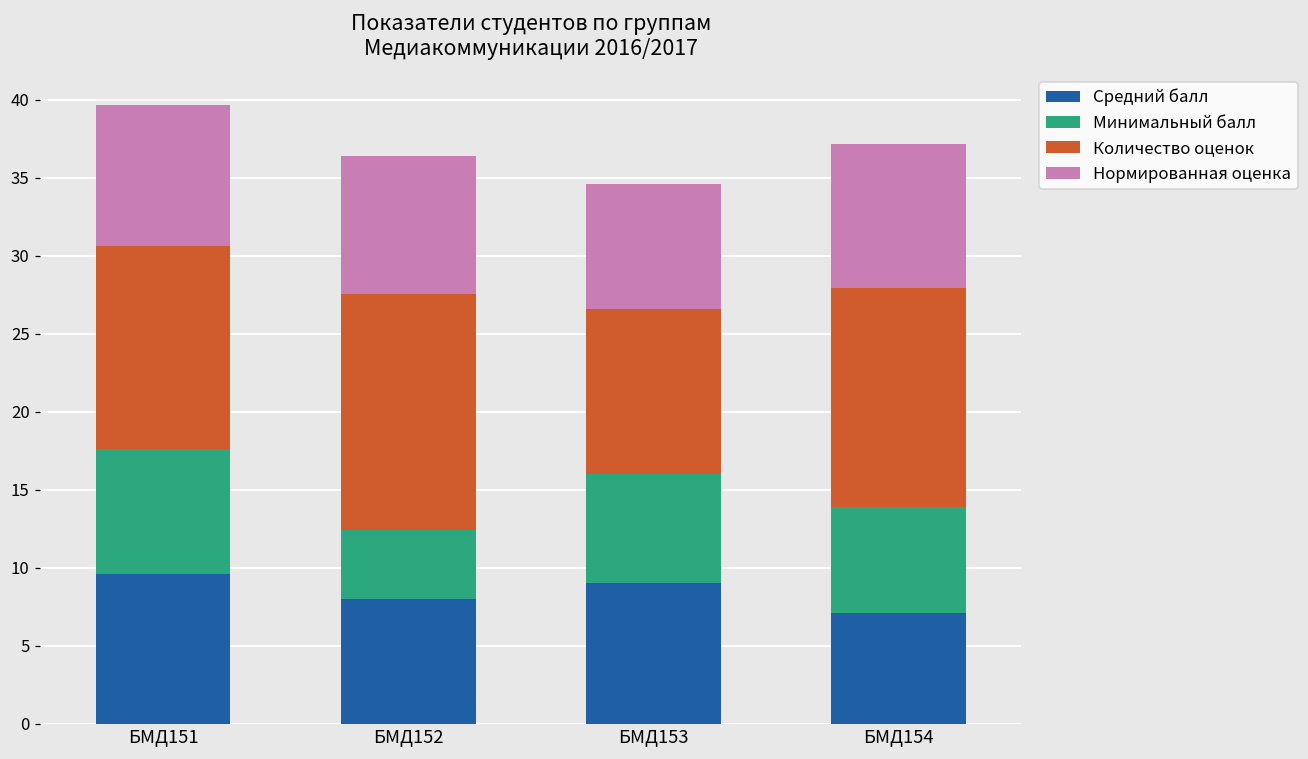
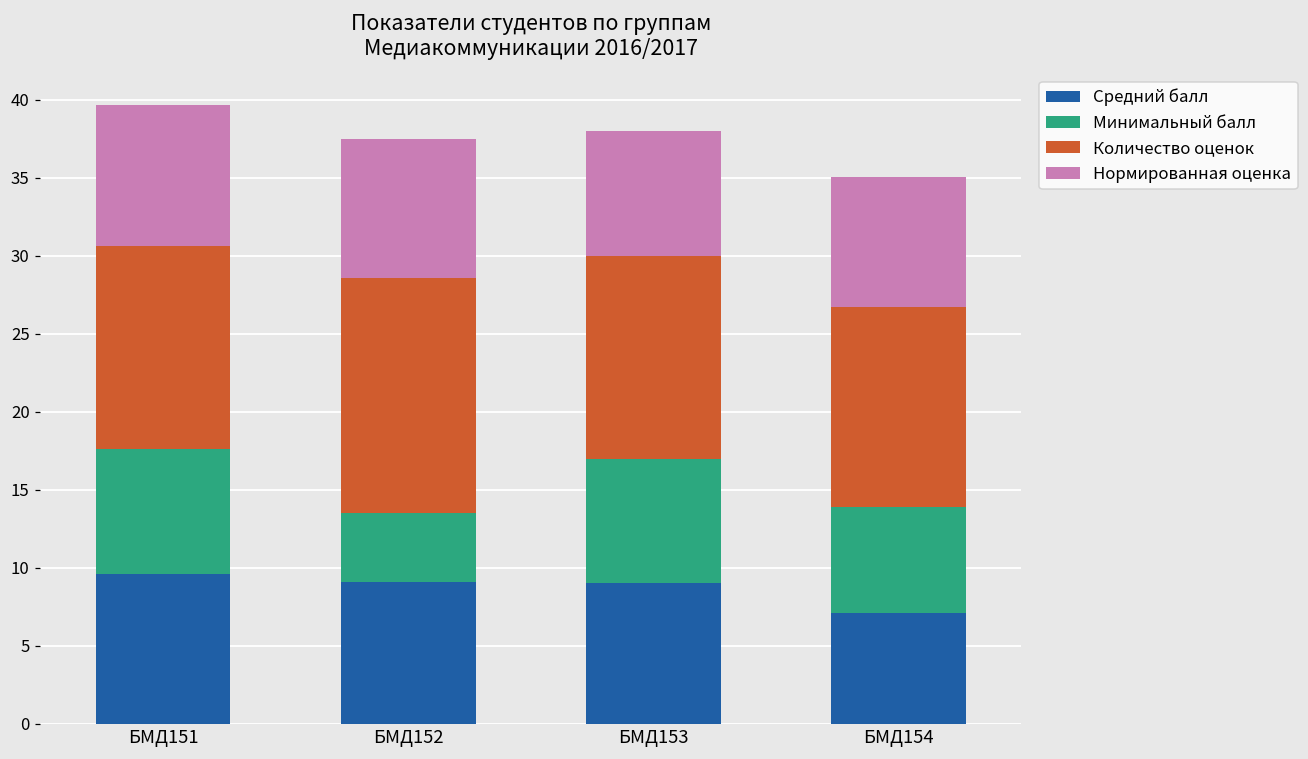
Средний балл, БМД152: 8.0 -> 9.1
Минимальный балл, БМД153: 7 -> 8
Количество оценок, БМД153: 10.6 -> 13.0
Количество оценок, БМД154: 14.0 -> 12.8
Нормированная оценка, БМД154: 9.2 -> 8.3
